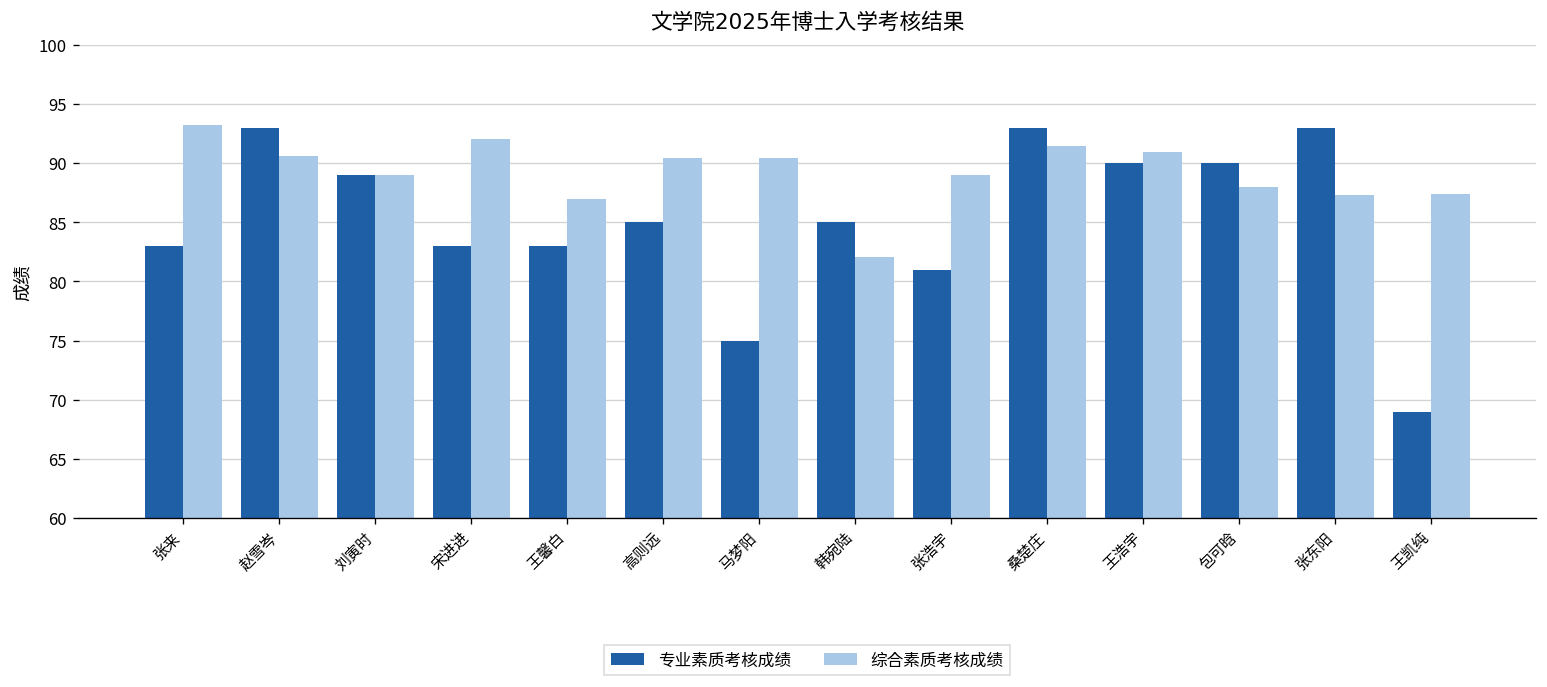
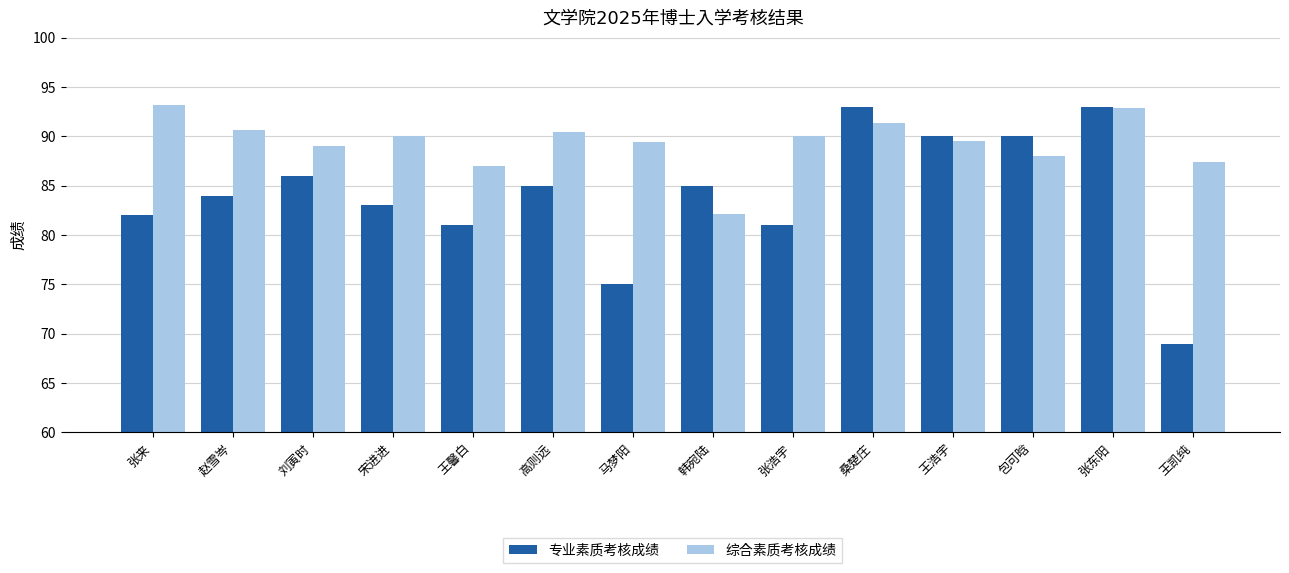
专业素质考核成绩, 张来: 83 -> 82
专业素质考核成绩, 赵雪岑: 93 -> 84
专业素质考核成绩, 刘寅时: 89 -> 86
综合素质考核成绩, 宋进进: 92 -> 90
专业素质考核成绩, 王馨白: 83 -> 81
综合素质考核成绩, 马梦阳: 90 -> 89
综合素质考核成绩, 张浩宇: 89 -> 90
综合素质考核成绩, 王浩宇: 91 -> 90
综合素质考核成绩, 张东阳: 87 -> 93
